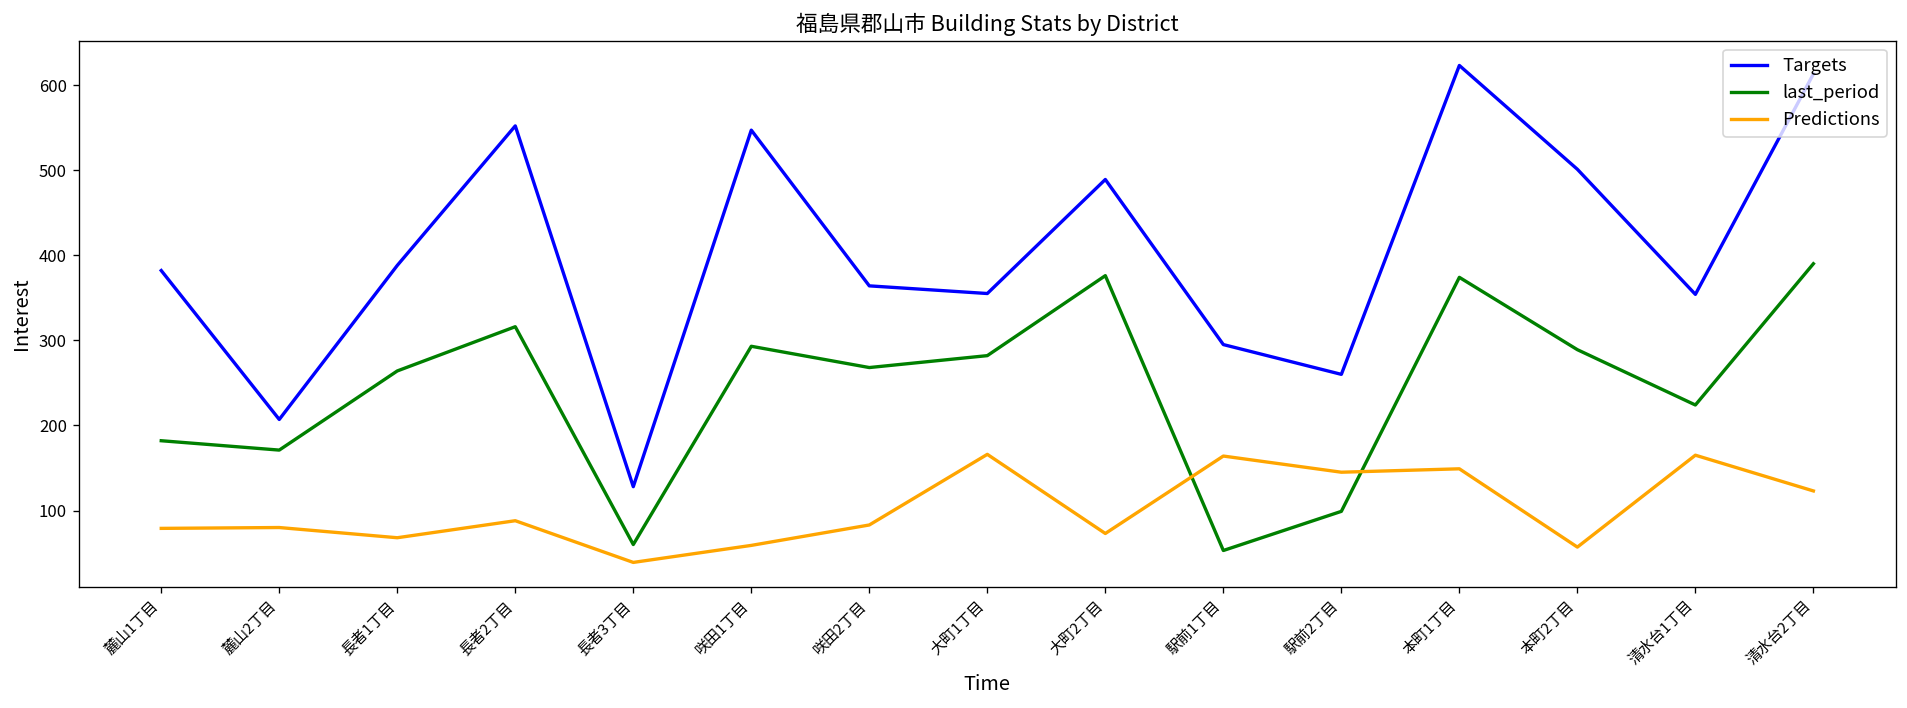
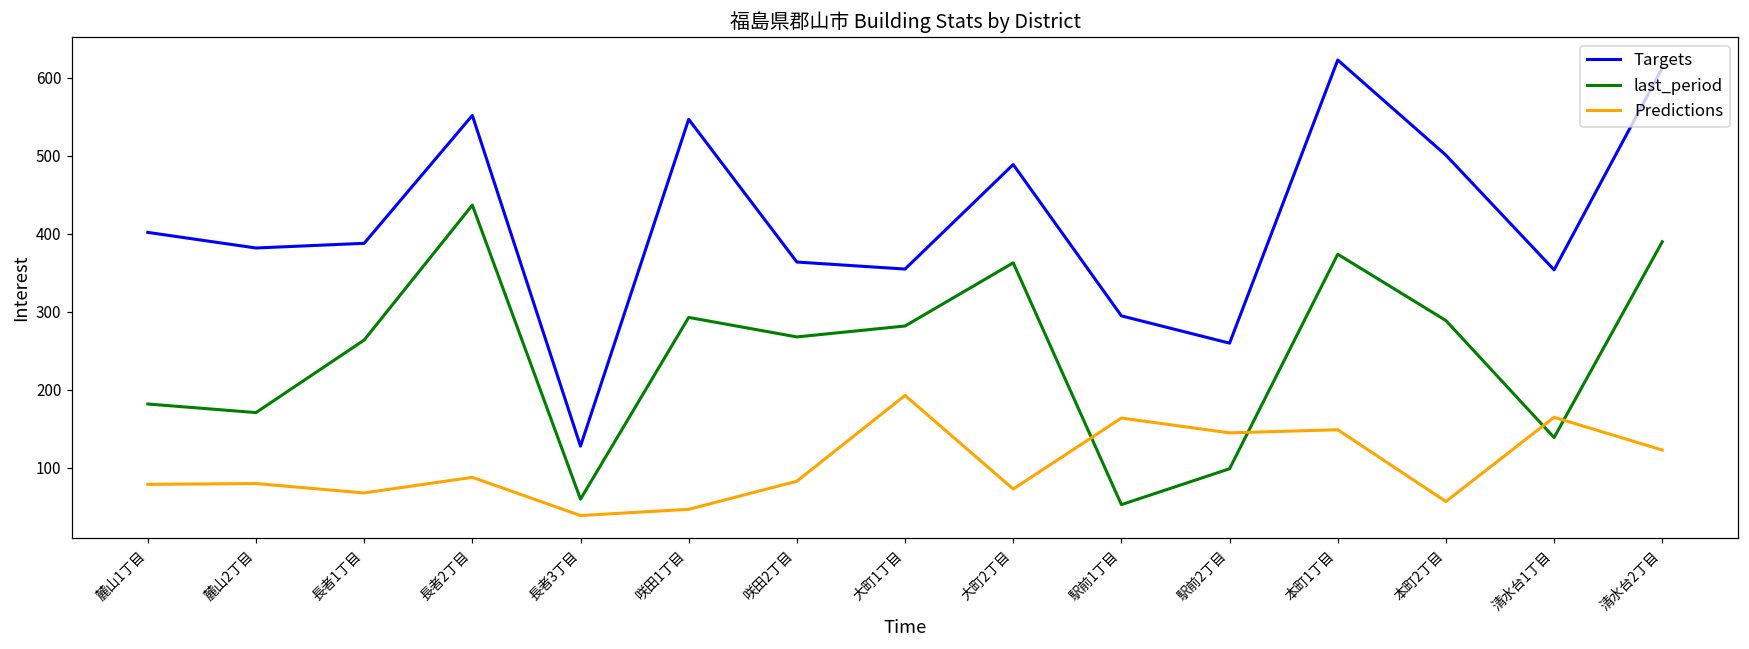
Targets, 麓山1丁目: 380 -> 400
Targets, 麓山2丁目: 210 -> 380
last_period, 長者2丁目: 320 -> 440
Predictions, 咲田1丁目: 60 -> 50
Predictions, 大町1丁目: 170 -> 190
last_period, 大町2丁目: 380 -> 360
last_period, 清水台1丁目: 220 -> 140
